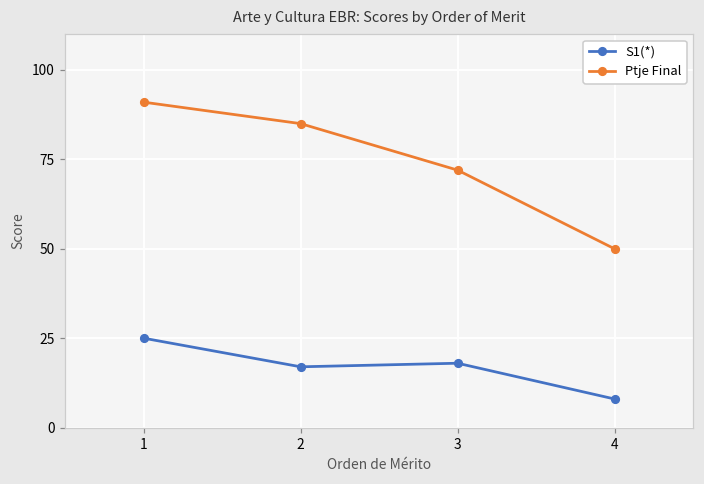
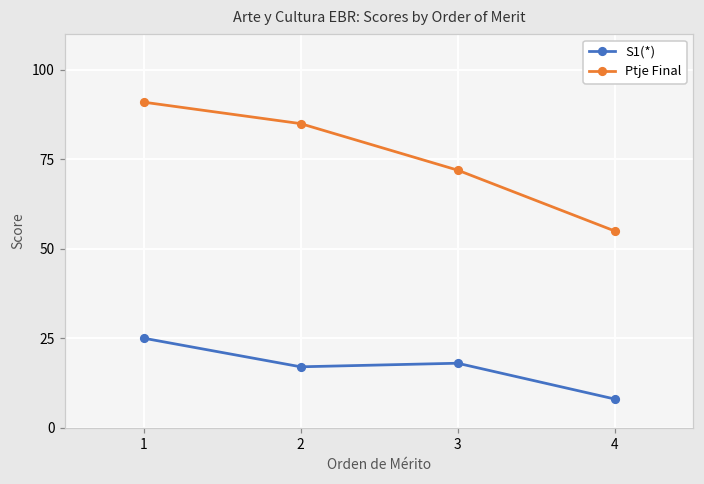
Ptje Final, 4: 50 -> 55
